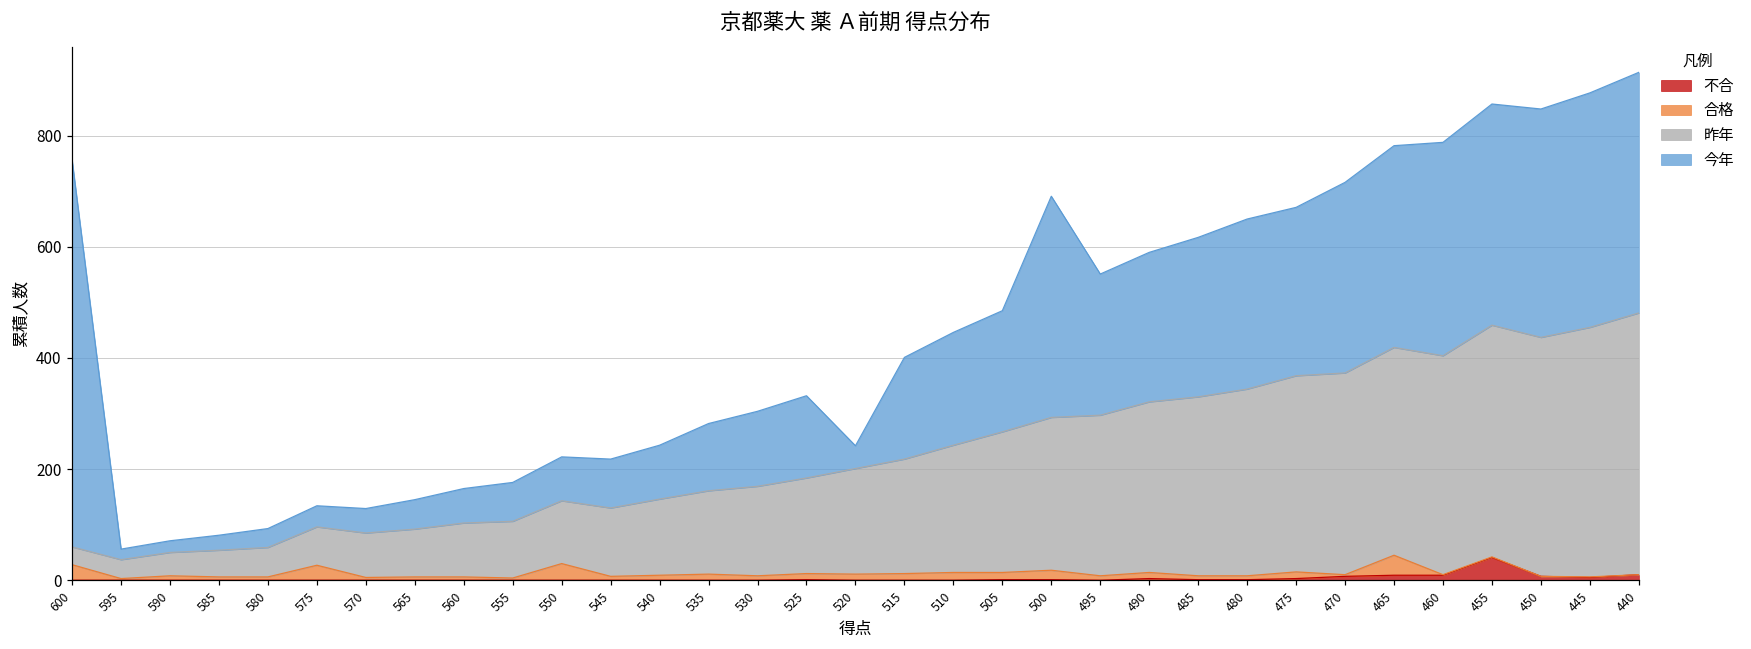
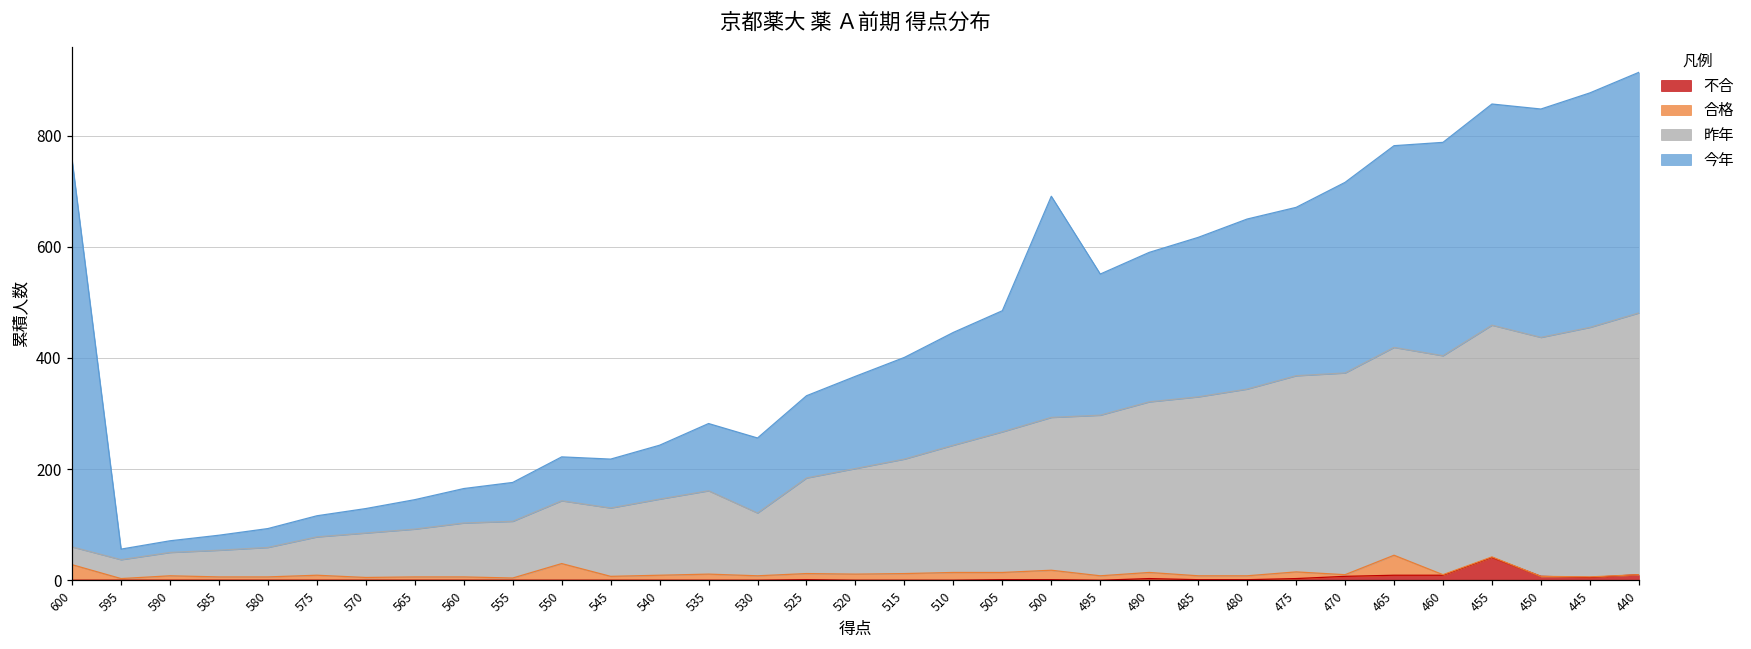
合格, 575: 30 -> 10
昨年, 530: 160 -> 110
今年, 520: 40 -> 170
